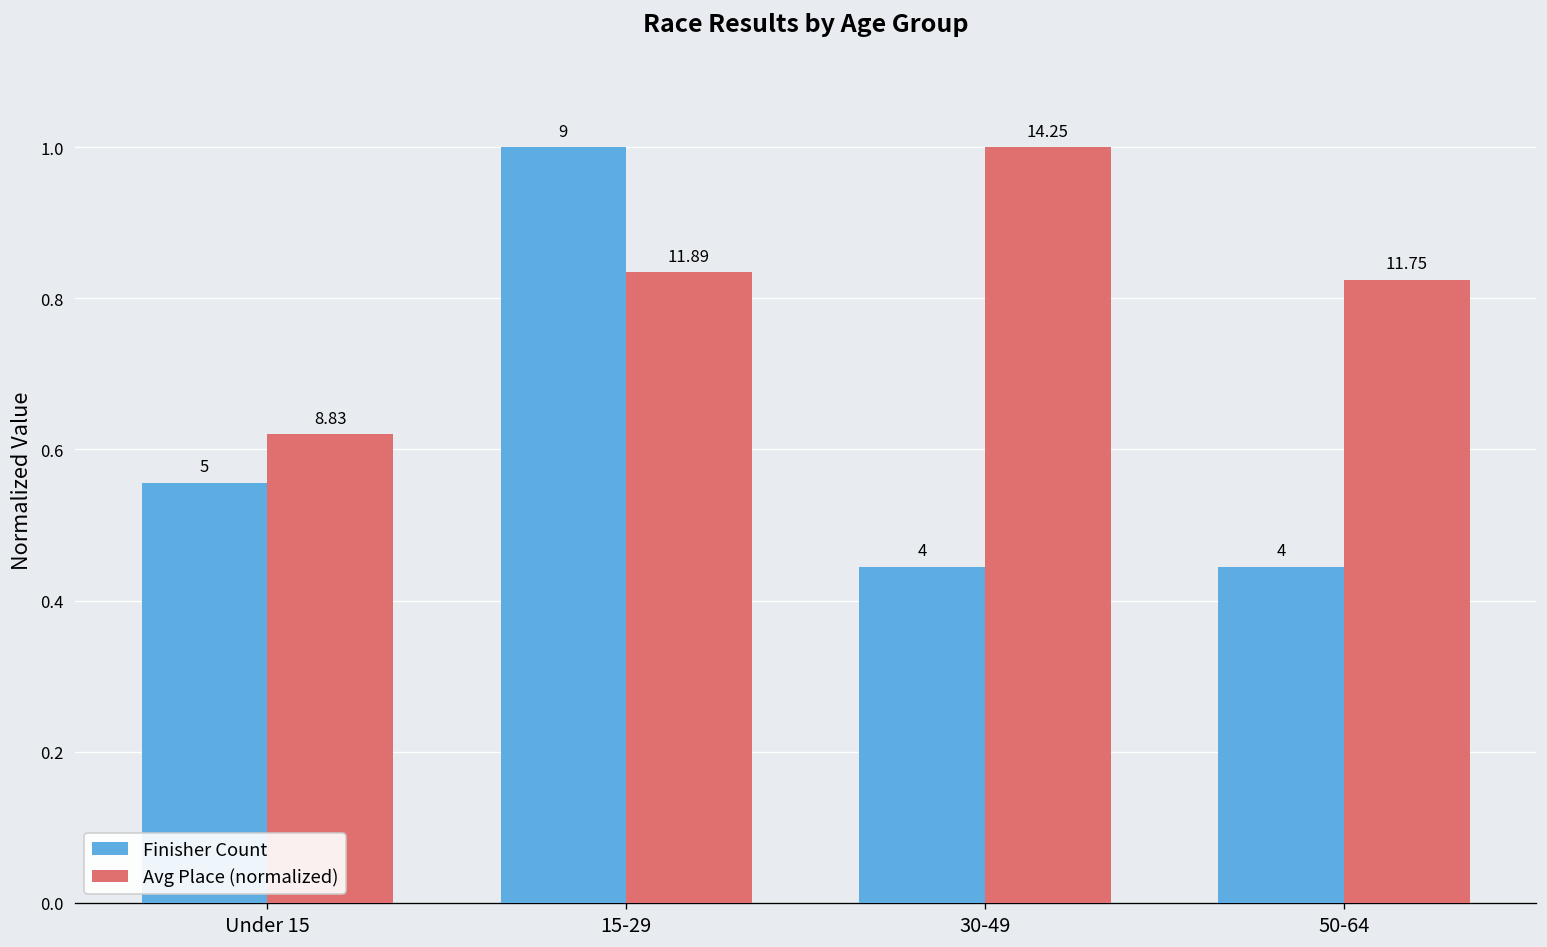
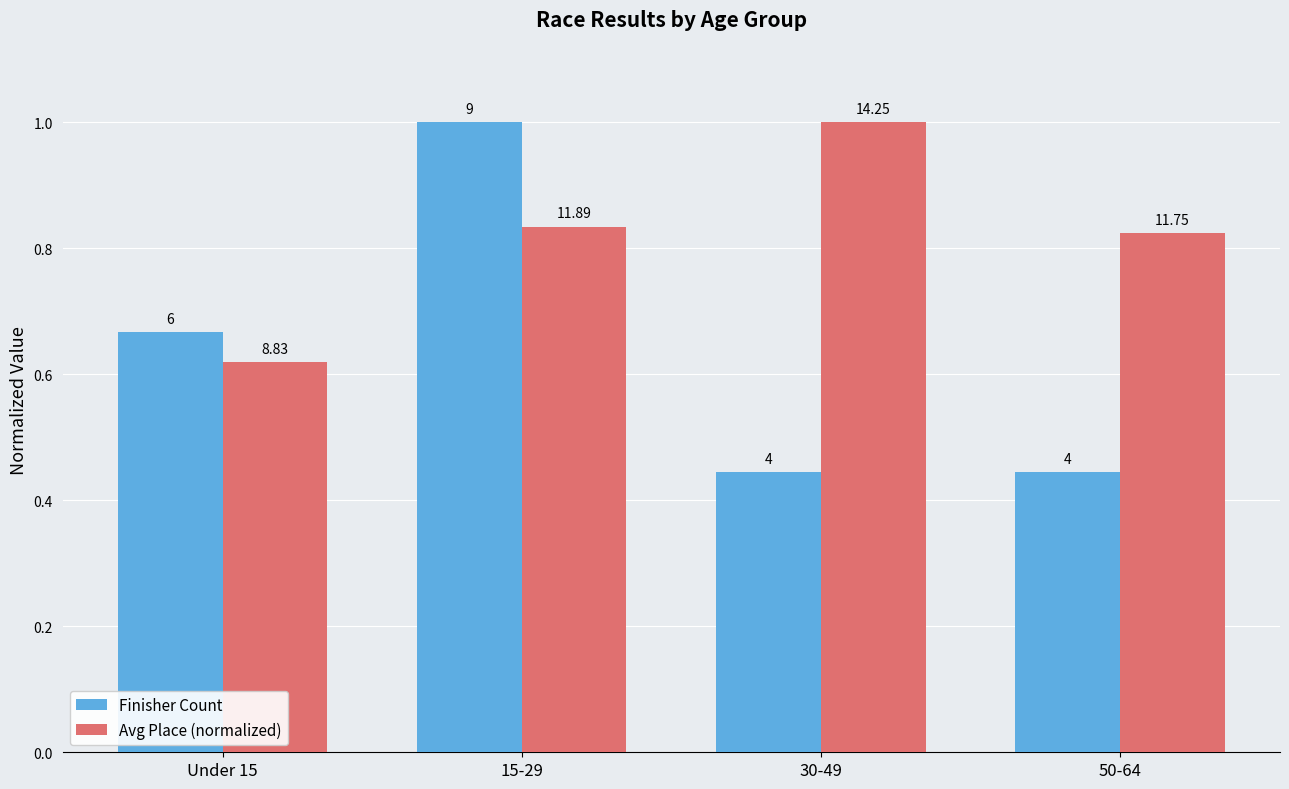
Finisher Count, Under 15: 5 -> 6
